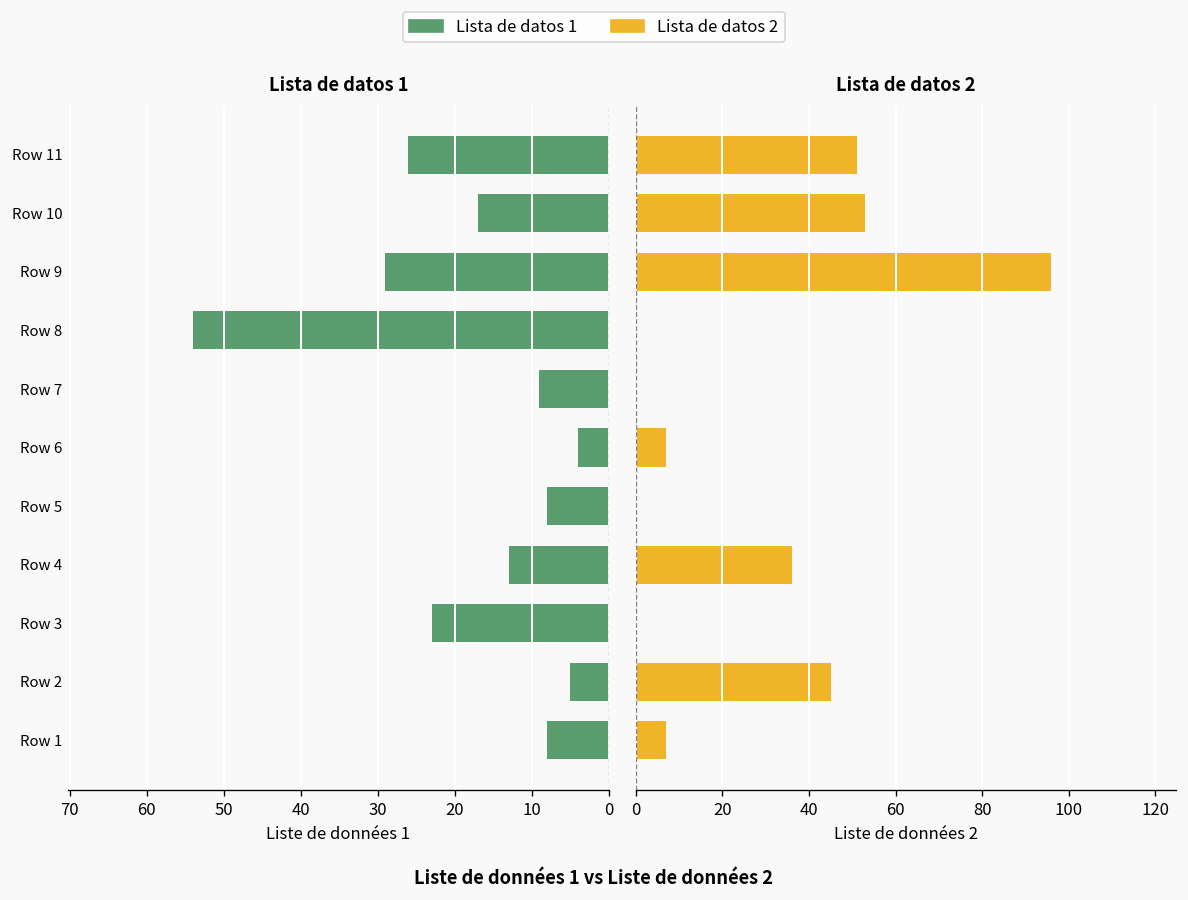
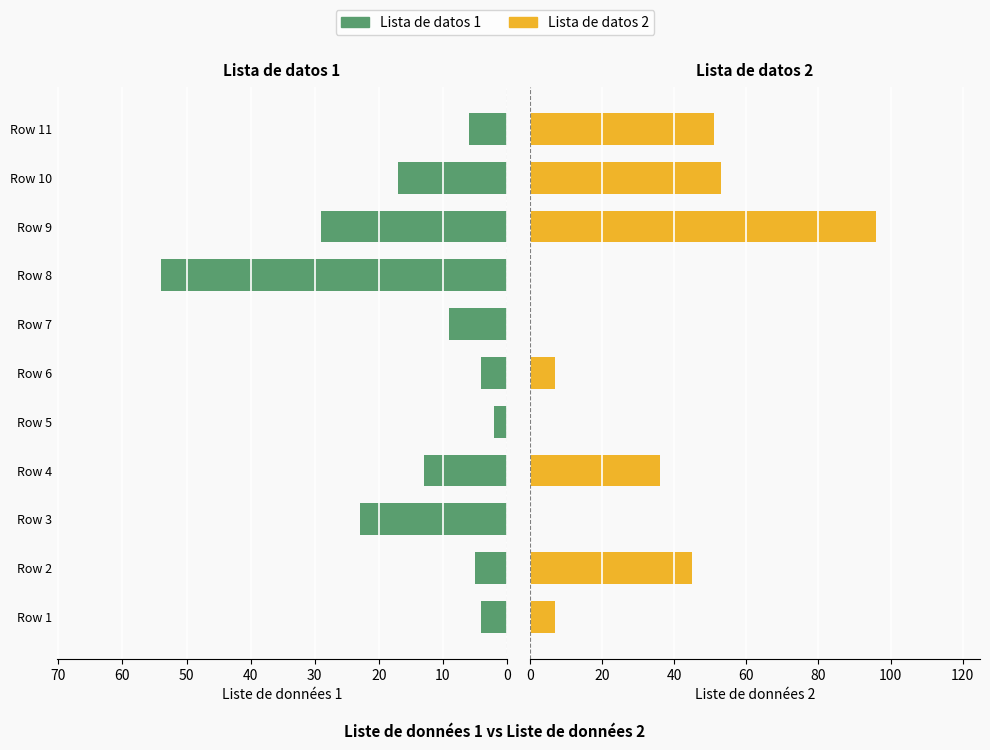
Lista de datos 1, Row 11: 26 -> 6
Lista de datos 1, Row 5: 8 -> 2
Lista de datos 1, Row 1: 8 -> 4
